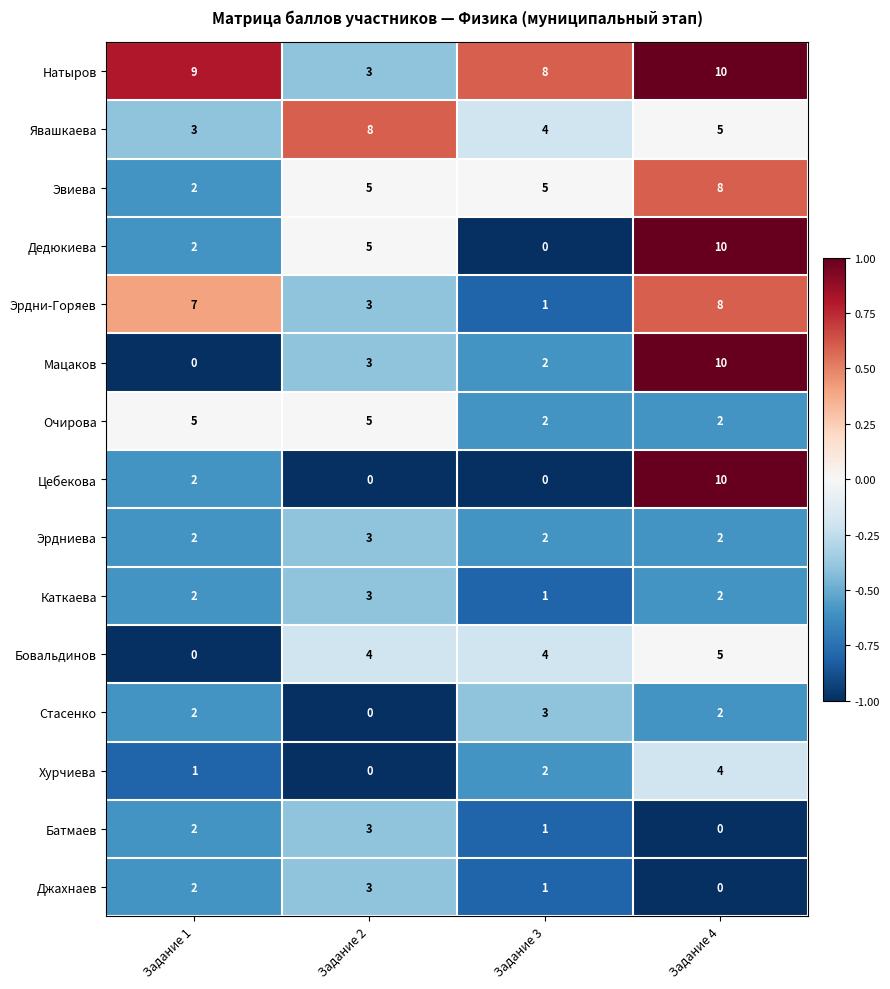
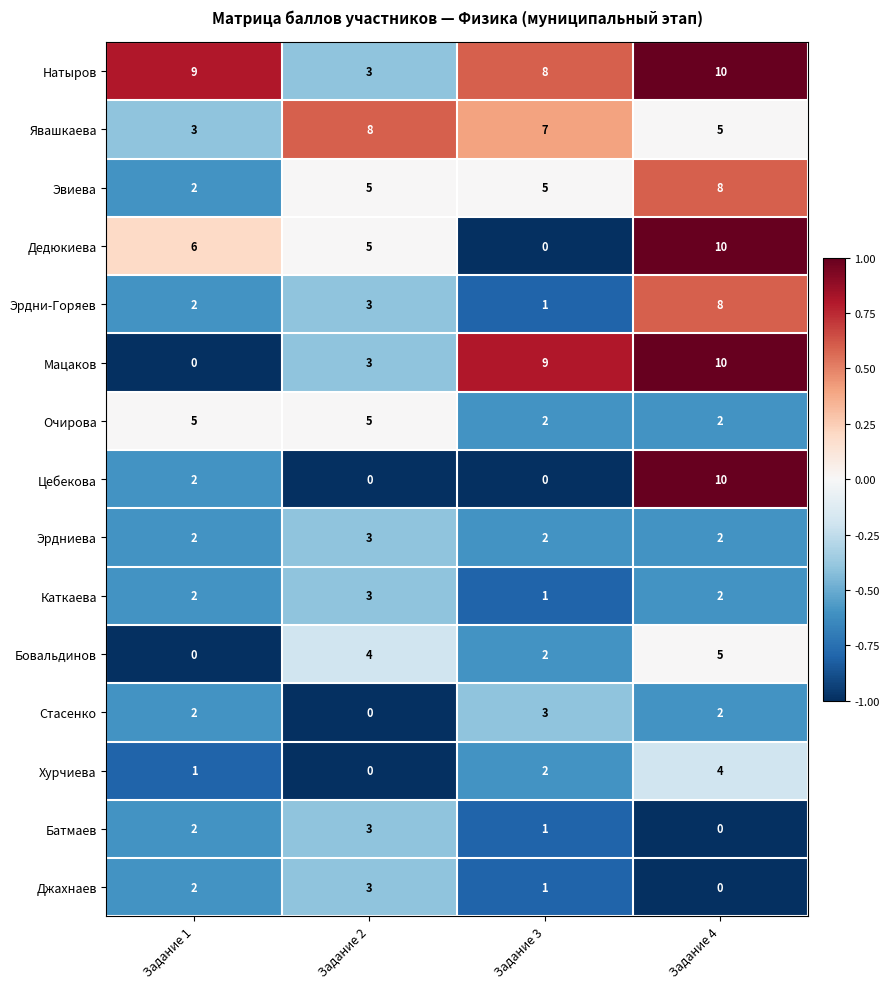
Явашкаева, Задание 3: 4 -> 7
Дедюкиева, Задание 1: 2 -> 6
Эрдни-Горяев, Задание 1: 7 -> 2
Мацаков, Задание 3: 2 -> 9
Бовальдинов, Задание 3: 4 -> 2
